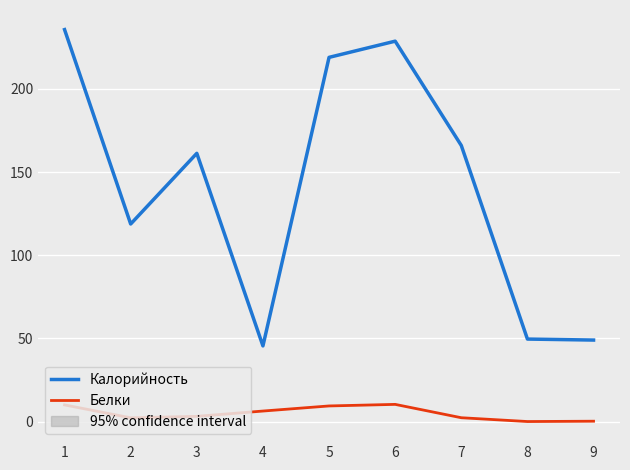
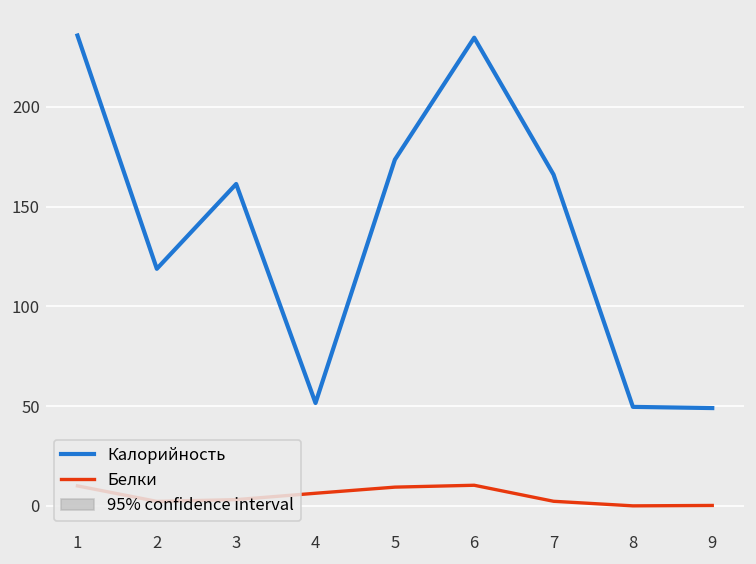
Калорийность, 4: 45 -> 52
Калорийность, 5: 219 -> 173
Калорийность, 6: 229 -> 235
